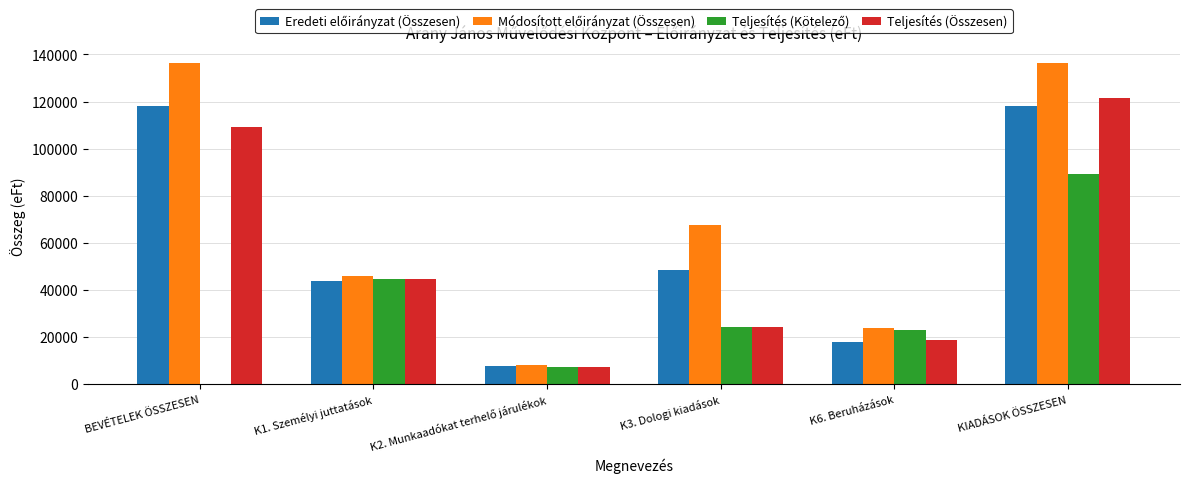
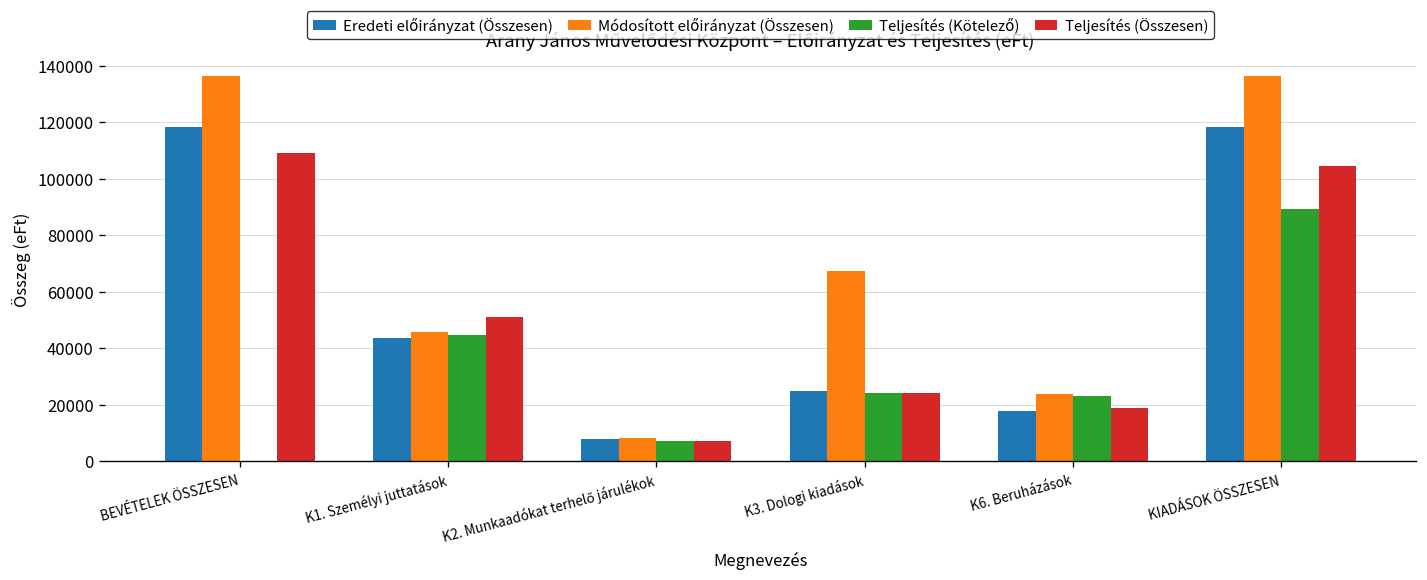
Teljesítés (Összesen), K1. Személyi juttatások: 45000 -> 51000
Eredeti előirányzat (Összesen), K3. Dologi kiadások: 49000 -> 25000
Teljesítés (Összesen), KIADÁSOK ÖSSZESEN: 121000 -> 105000
